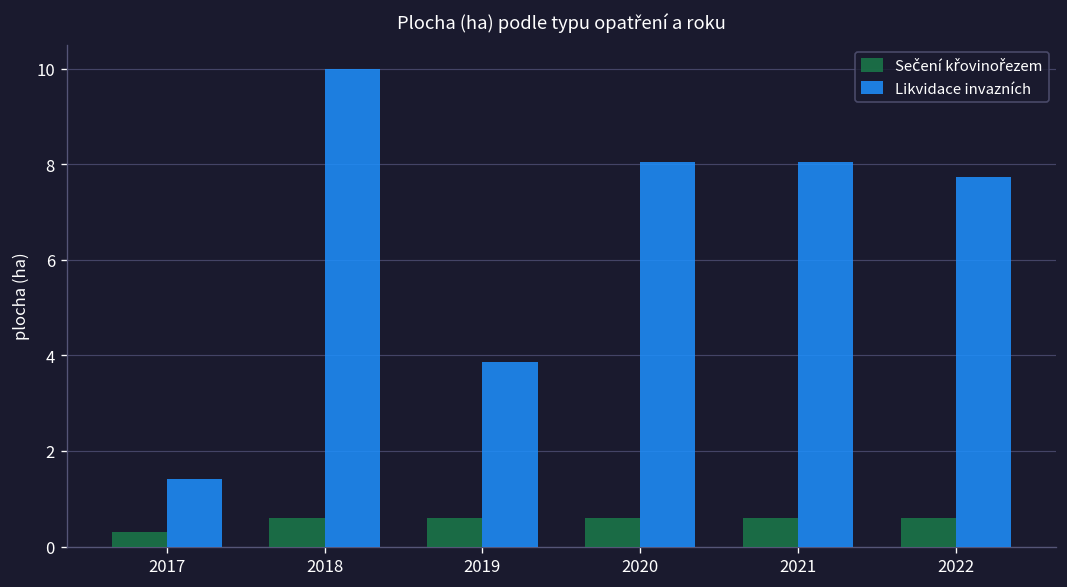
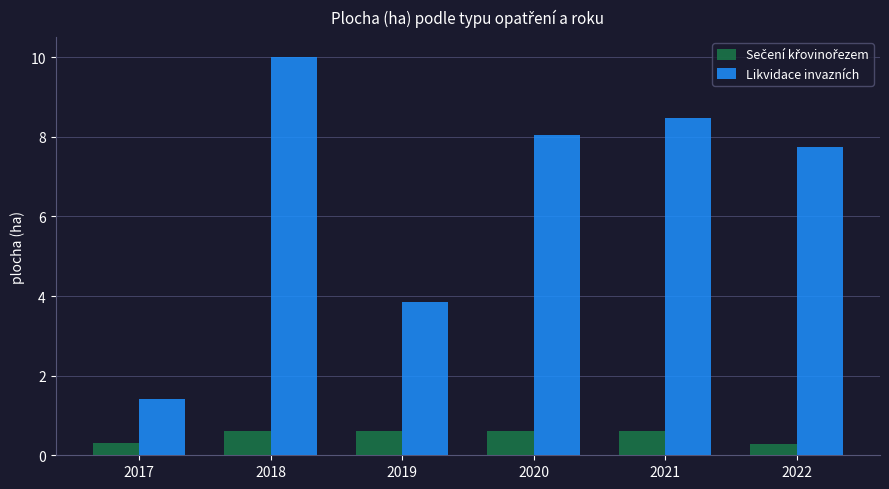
Likvidace invazních, 2021: 8.0 -> 8.5
Sečení křovinořezem, 2022: 0.6 -> 0.3
